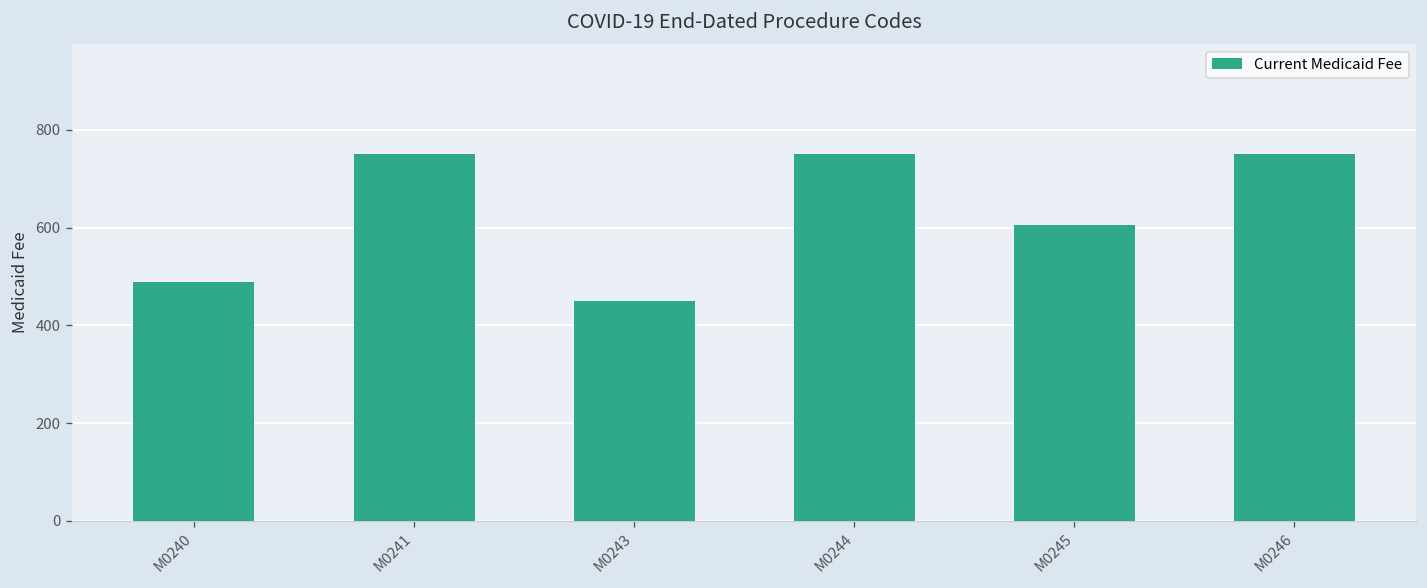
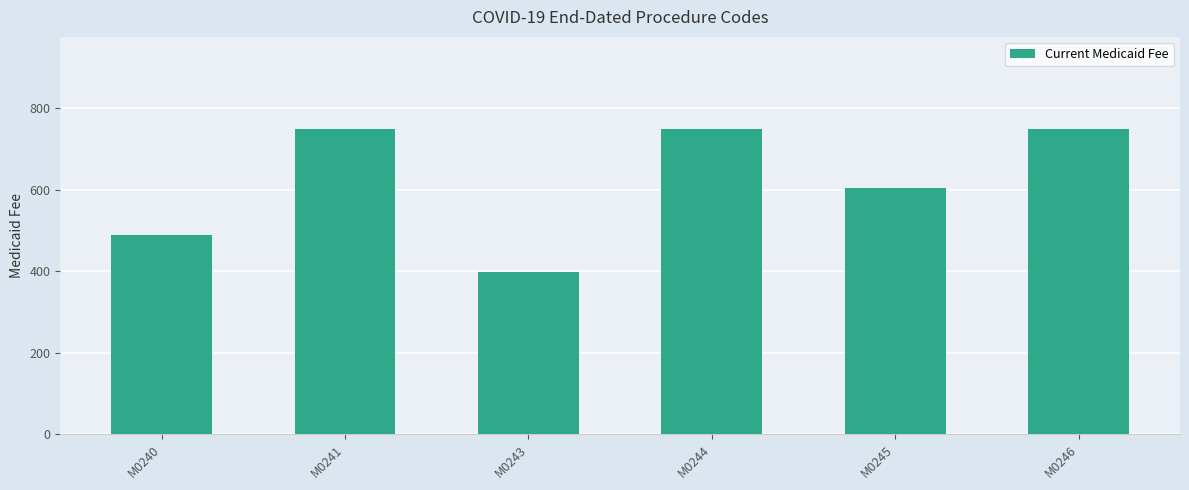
M0243: 450 -> 400
